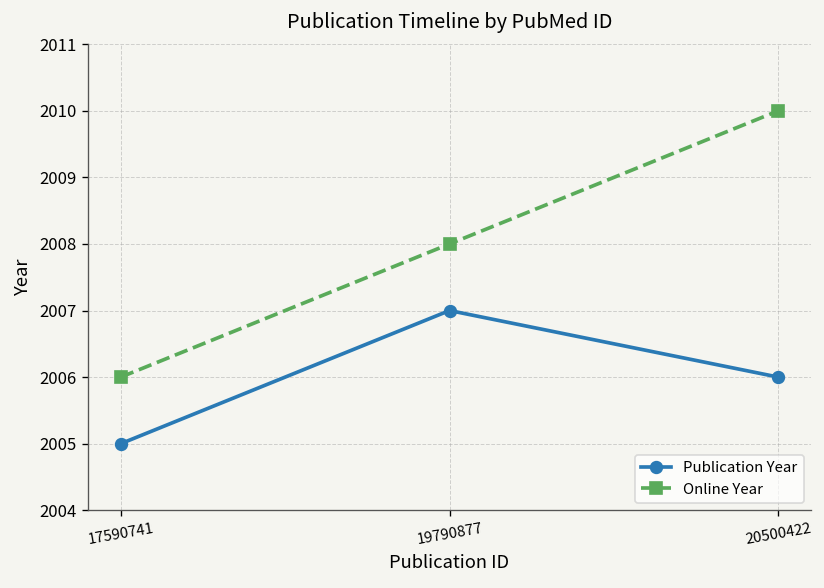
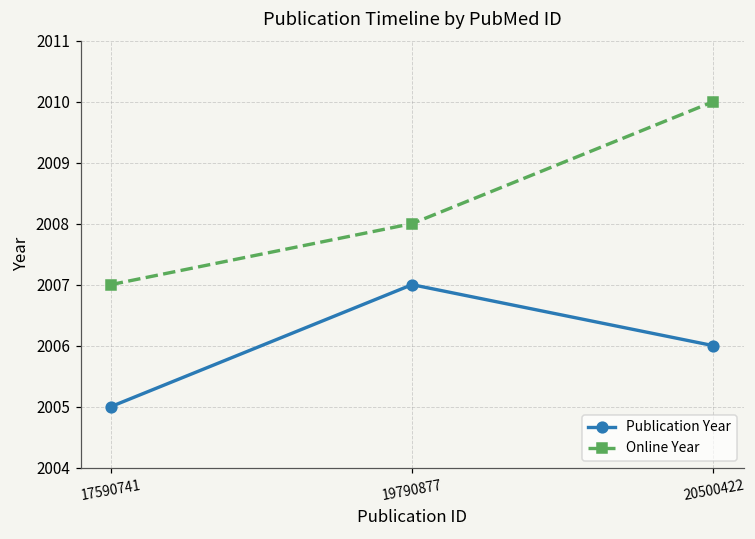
Online Year, 17590741: 2006 -> 2007
